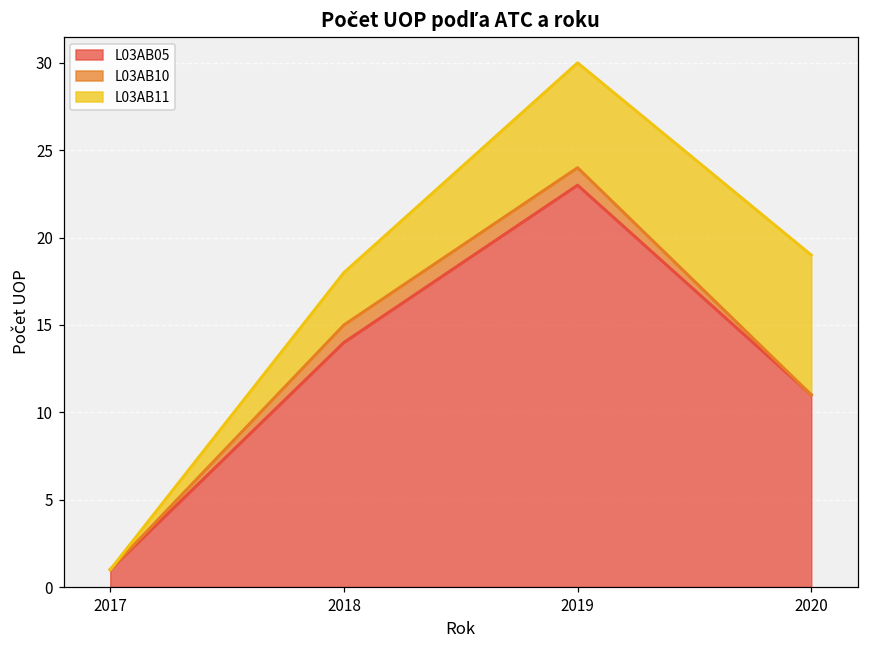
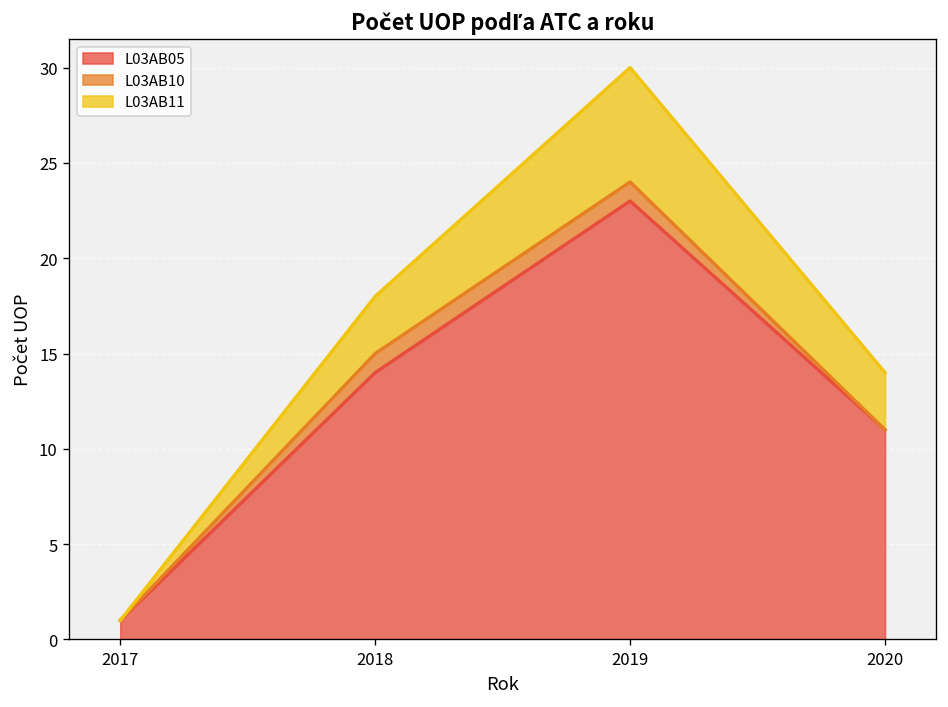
L03AB11, 2020: 8 -> 3
